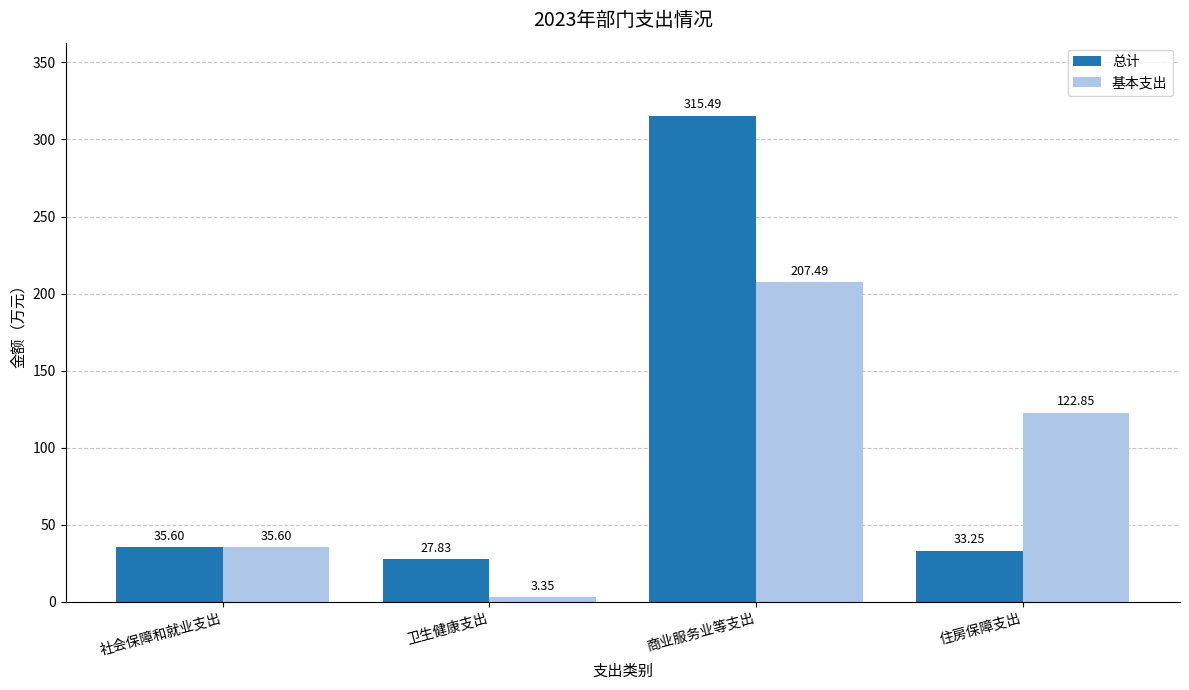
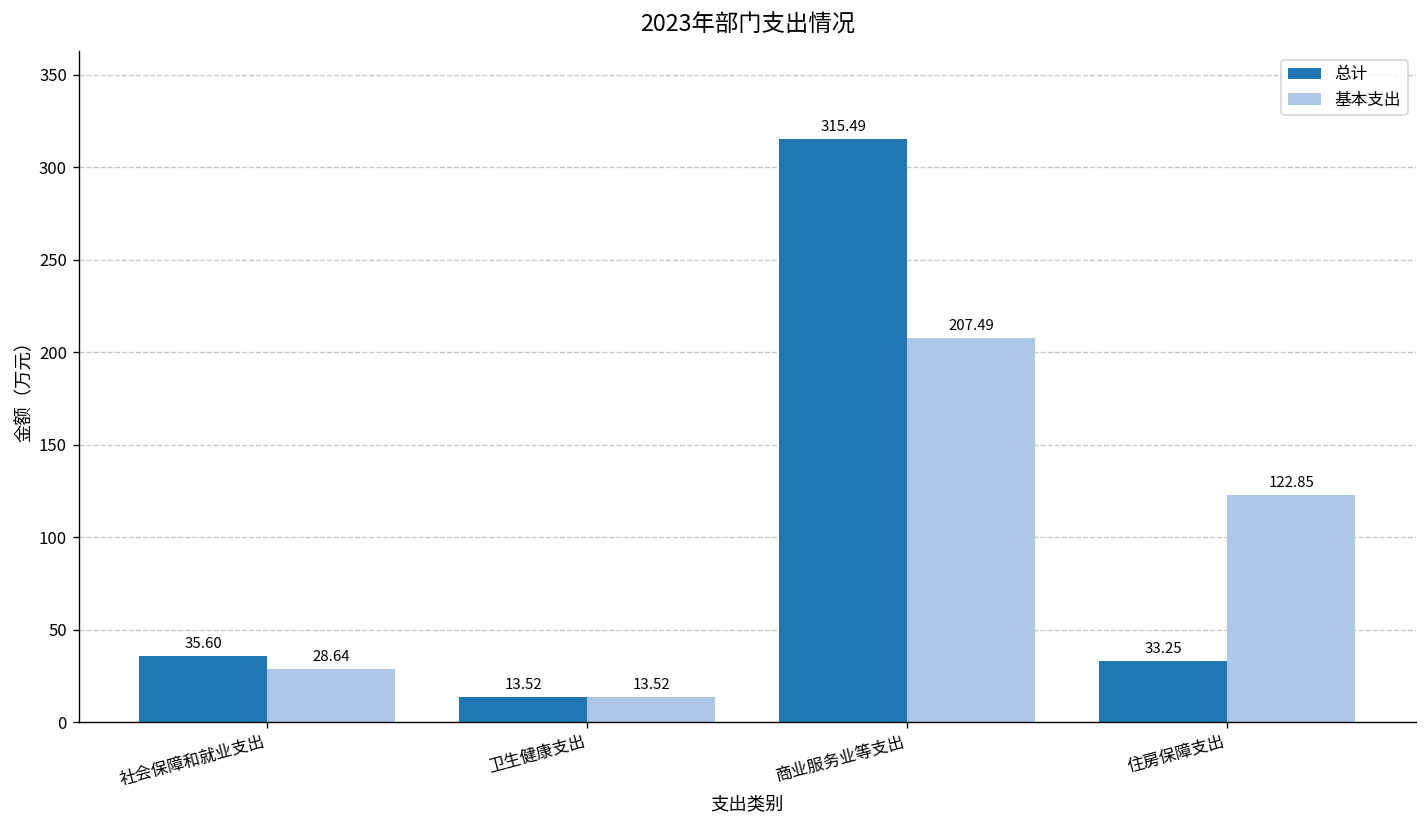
基本支出, 社会保障和就业支出: 35.60 -> 28.64
总计, 卫生健康支出: 27.83 -> 13.52
基本支出, 卫生健康支出: 3.35 -> 13.52
